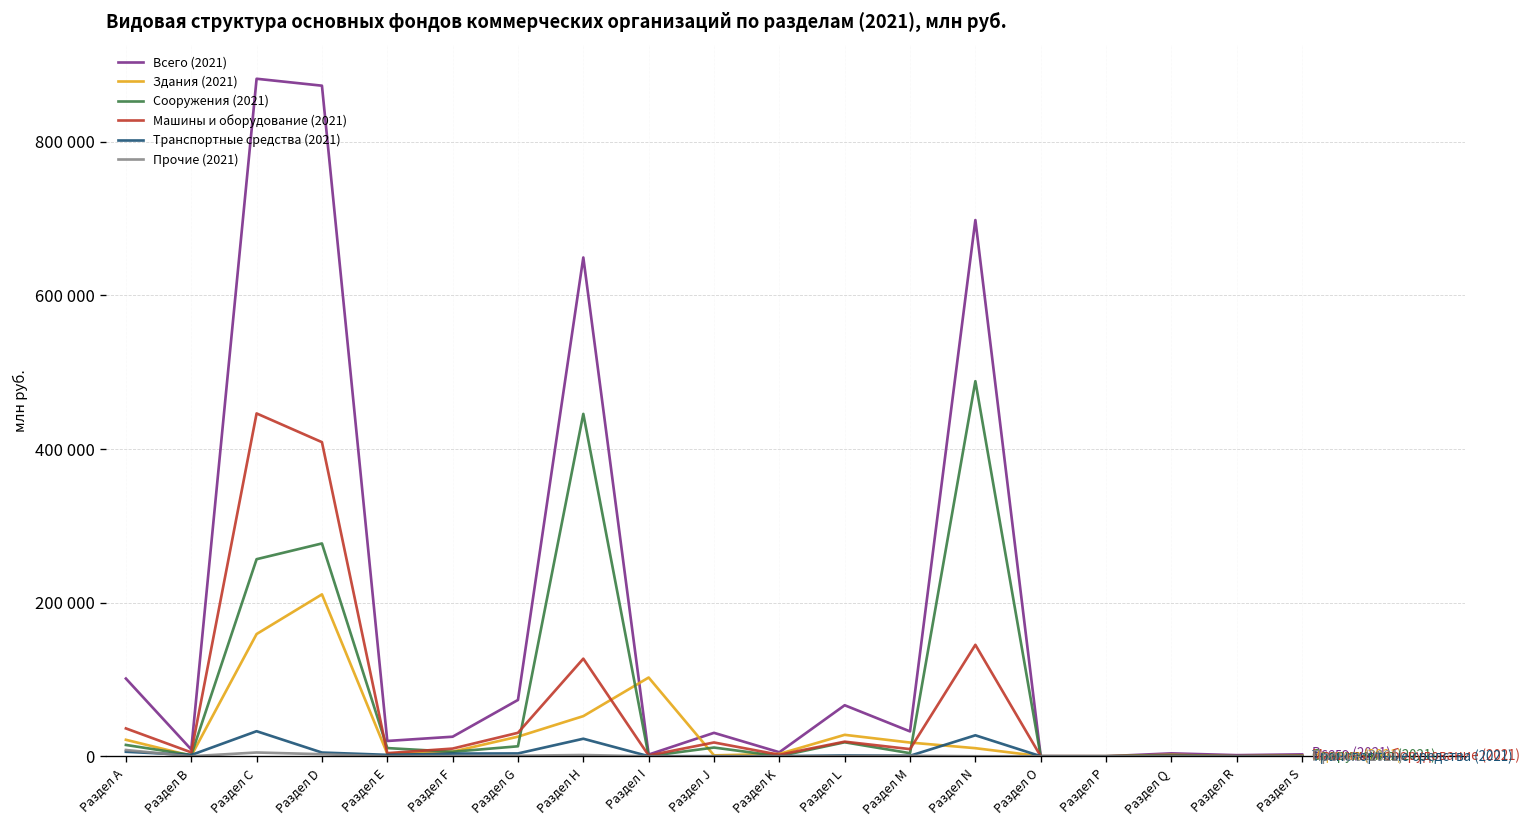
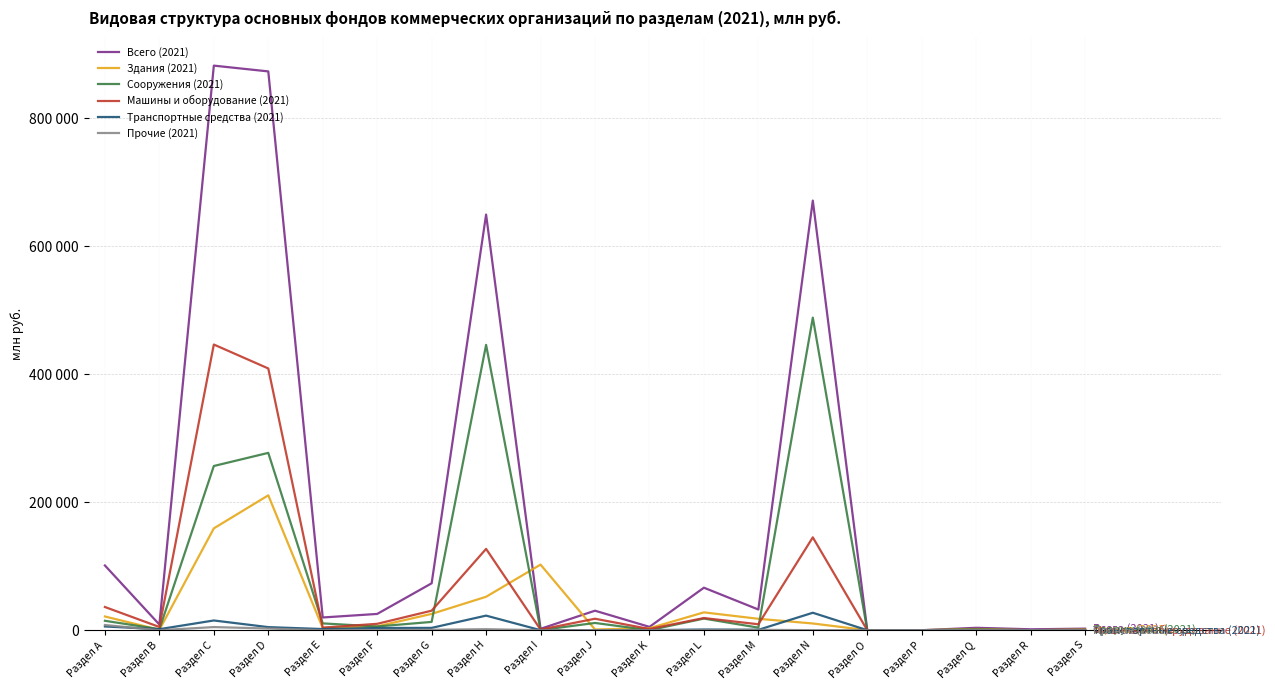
Транспортные средства (2021), Раздел C: 30000 -> 20000
Всего (2021), Раздел N: 700000 -> 670000
